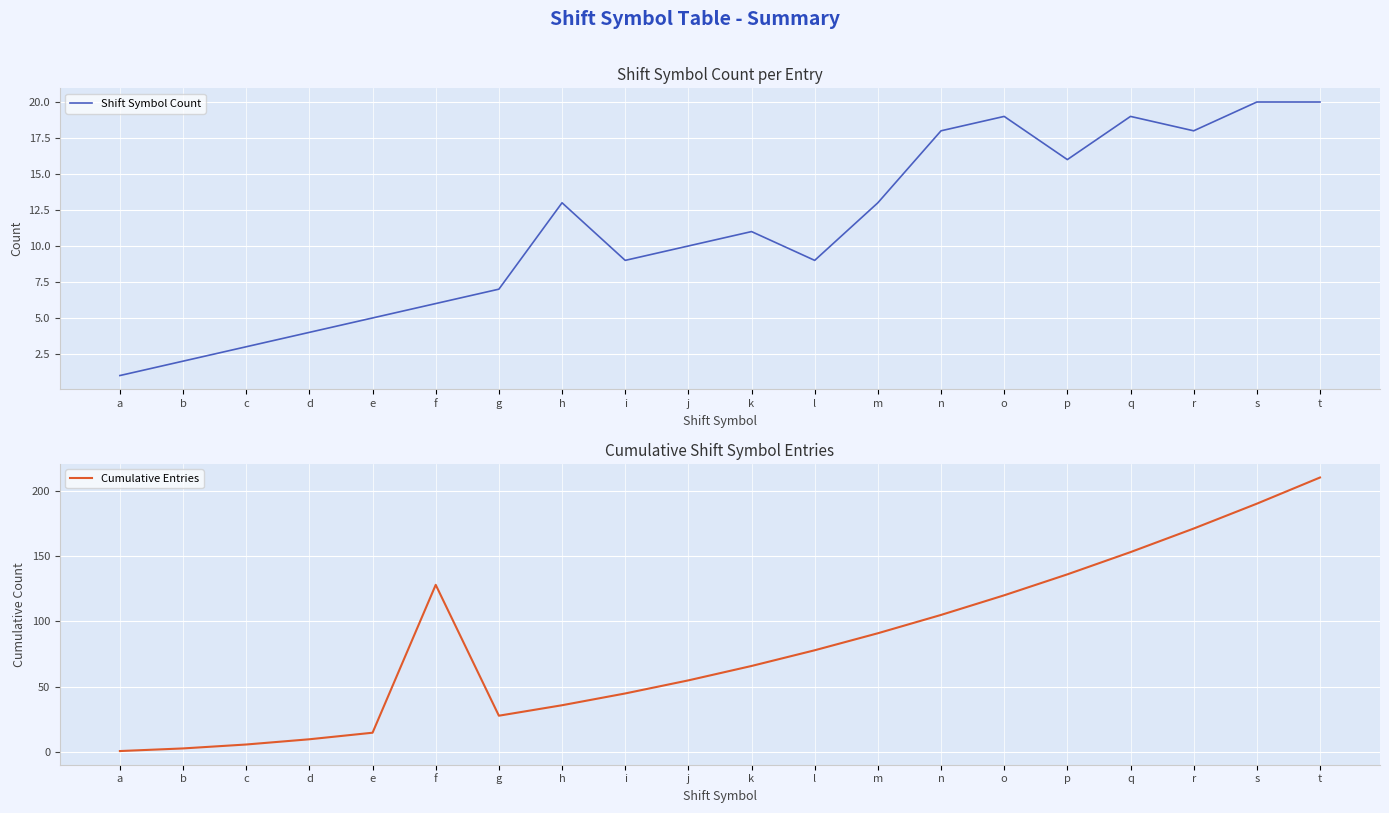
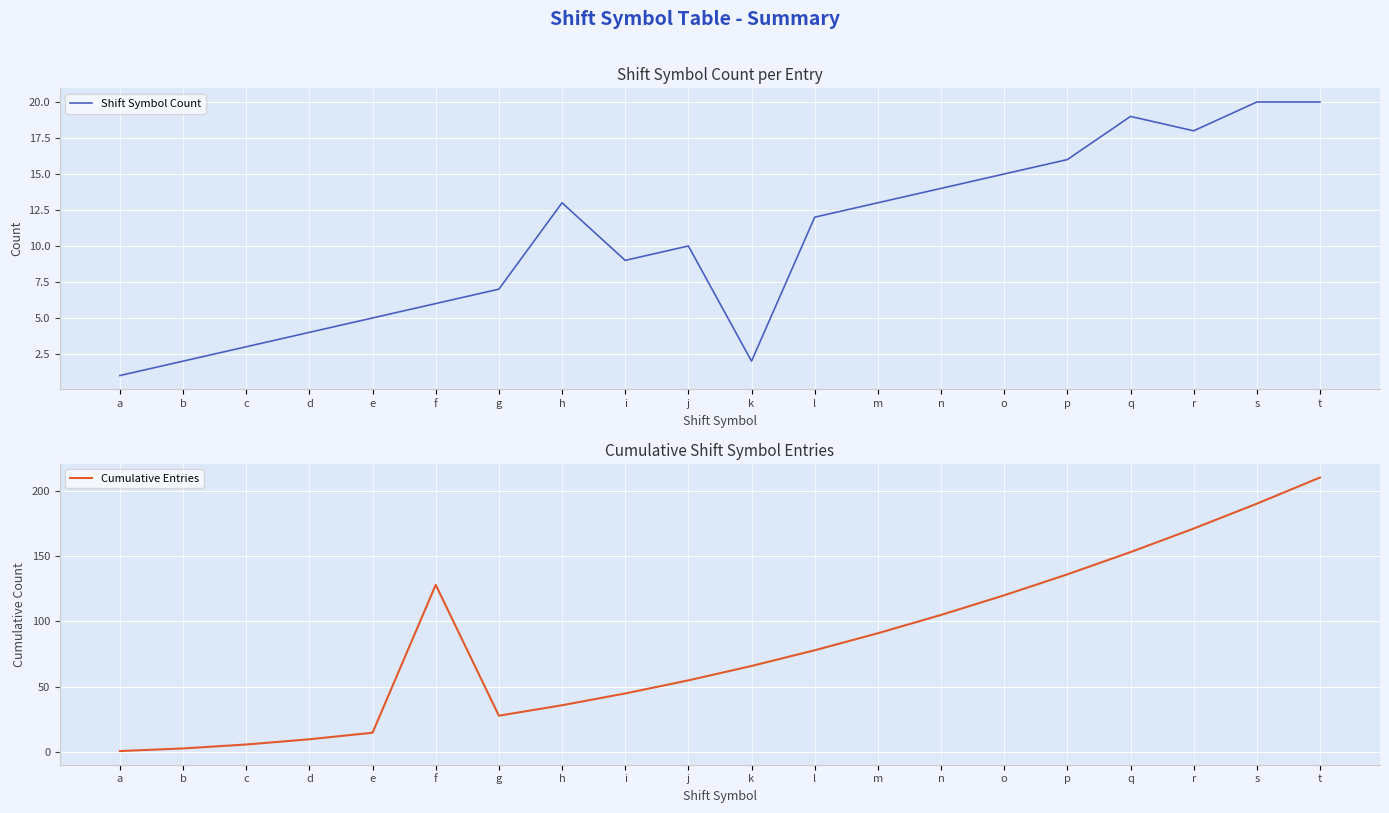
Shift Symbol Count per Entry, k: 11 -> 2
Shift Symbol Count per Entry, l: 9 -> 12
Shift Symbol Count per Entry, n: 18 -> 14
Shift Symbol Count per Entry, o: 19 -> 15
